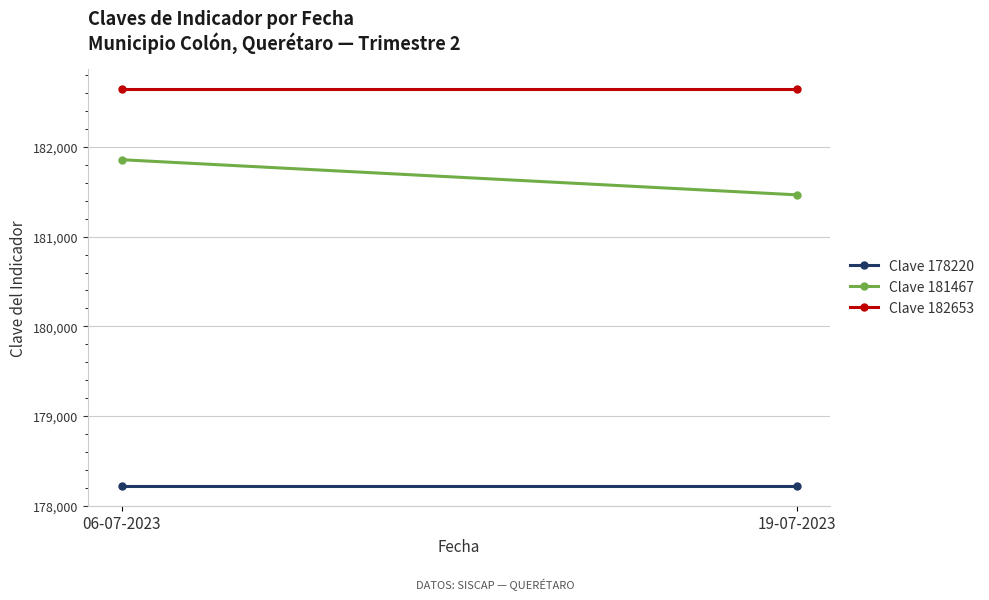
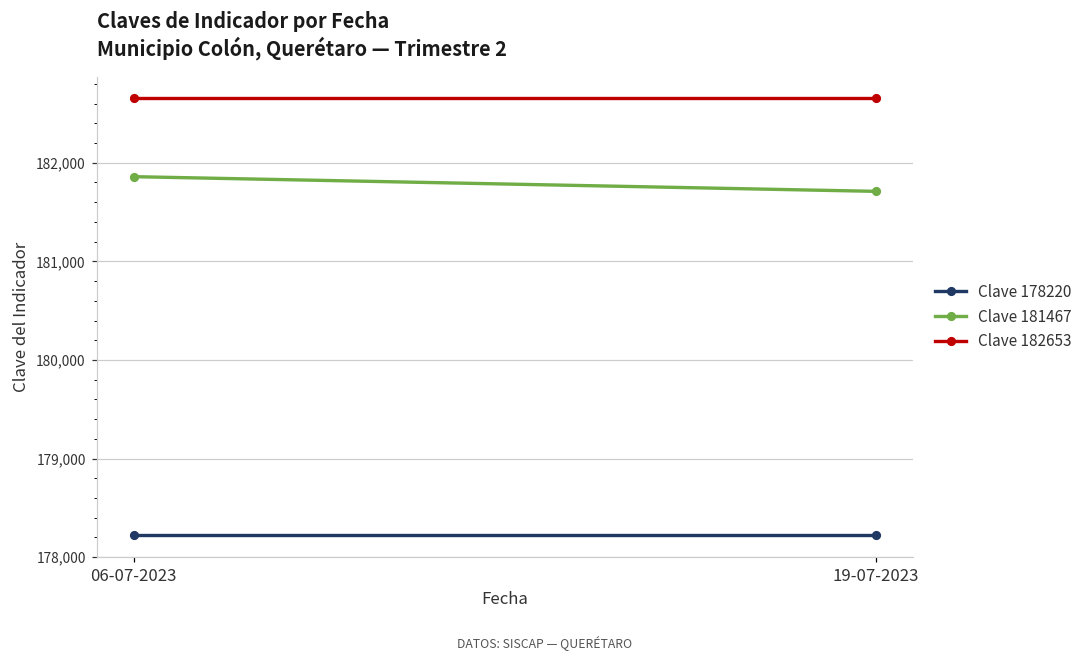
Clave 181467, 19-07-2023: 181,500 -> 181,700
